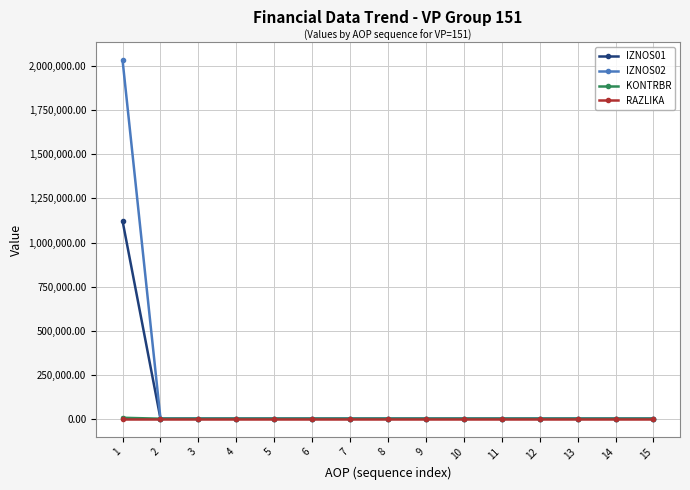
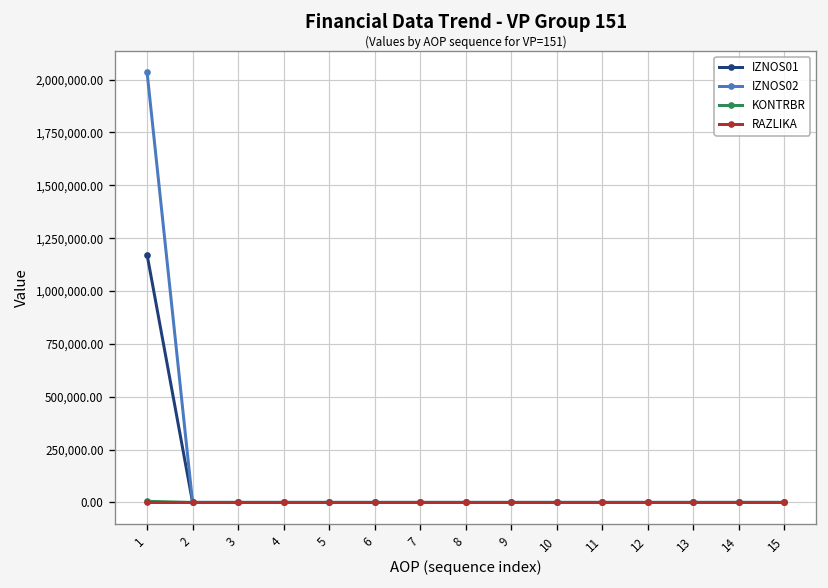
IZNOS01, 1: 1,120,000 -> 1,170,000
